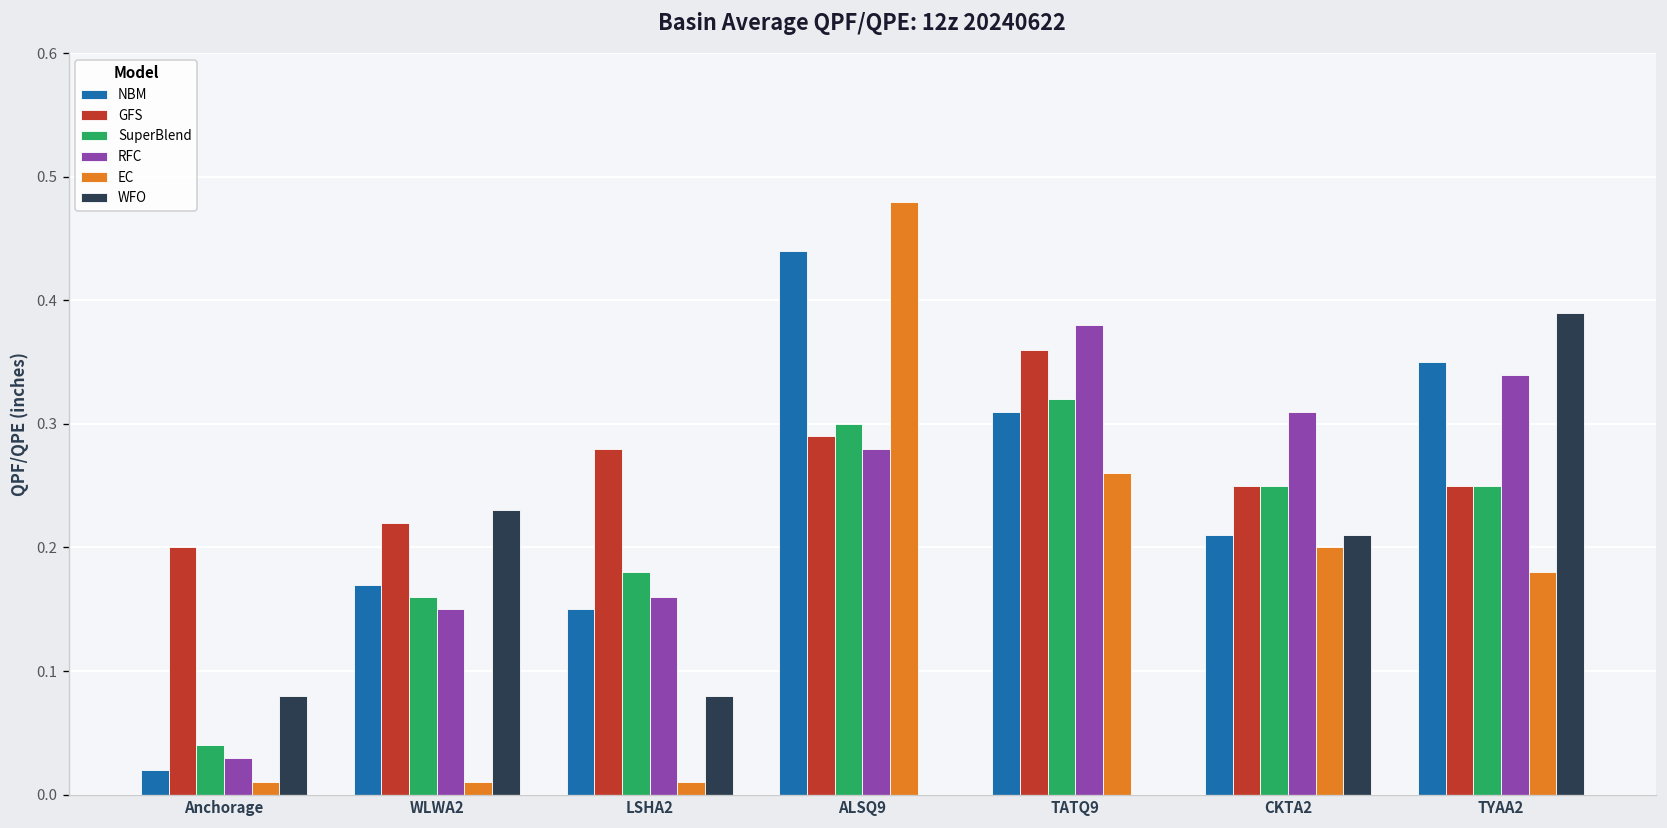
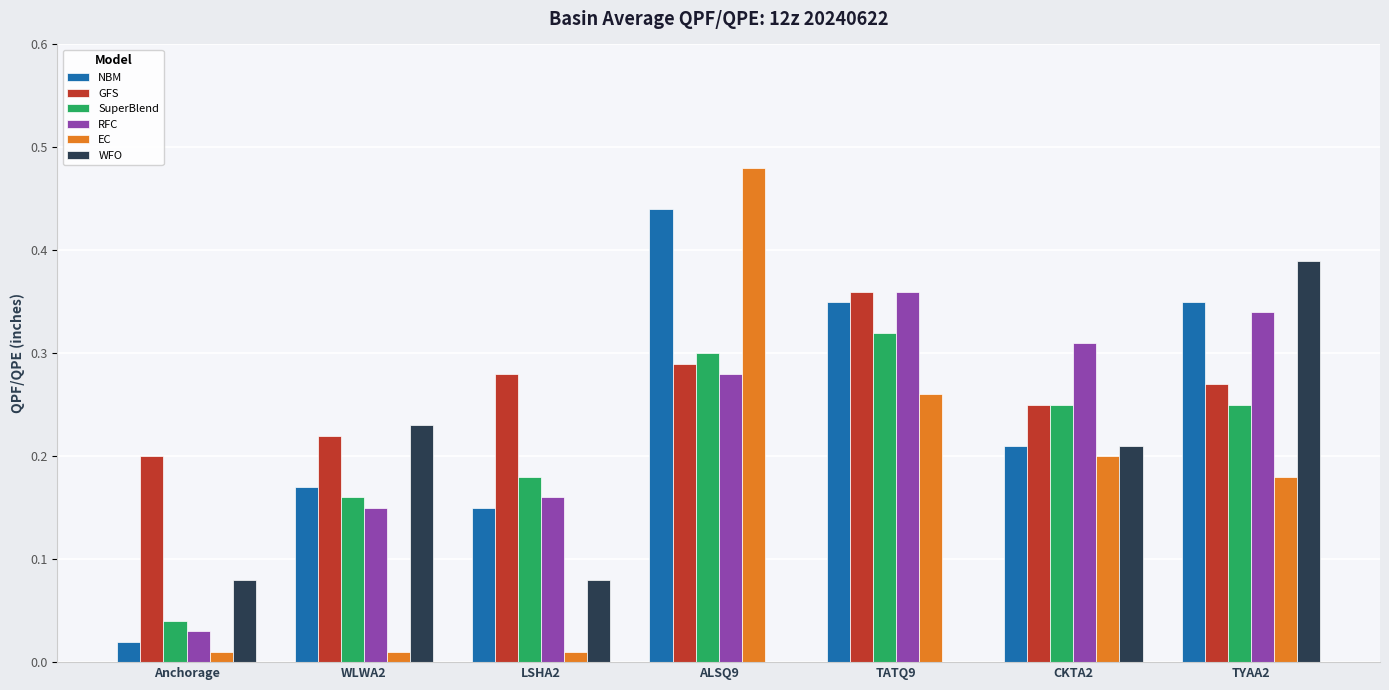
NBM, TATQ9: 0.31 -> 0.35
RFC, TATQ9: 0.38 -> 0.36
GFS, TYAA2: 0.25 -> 0.27
